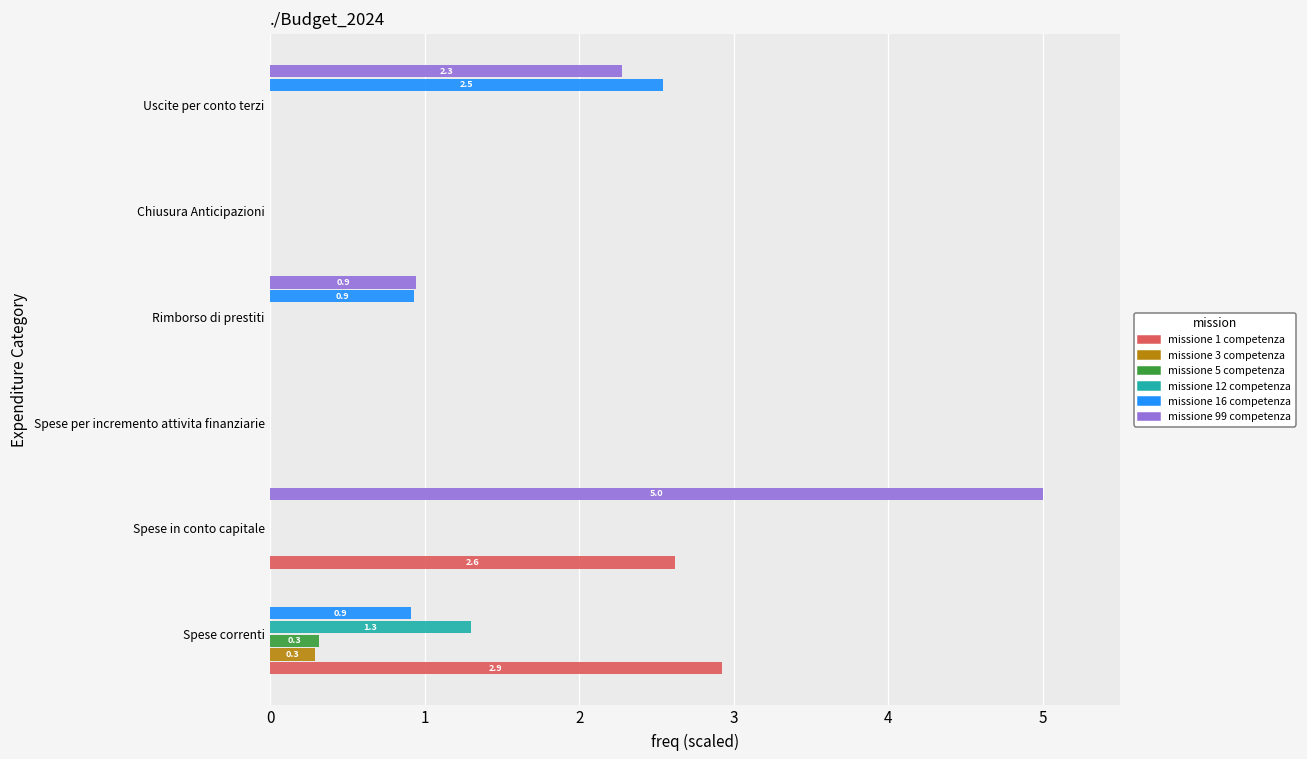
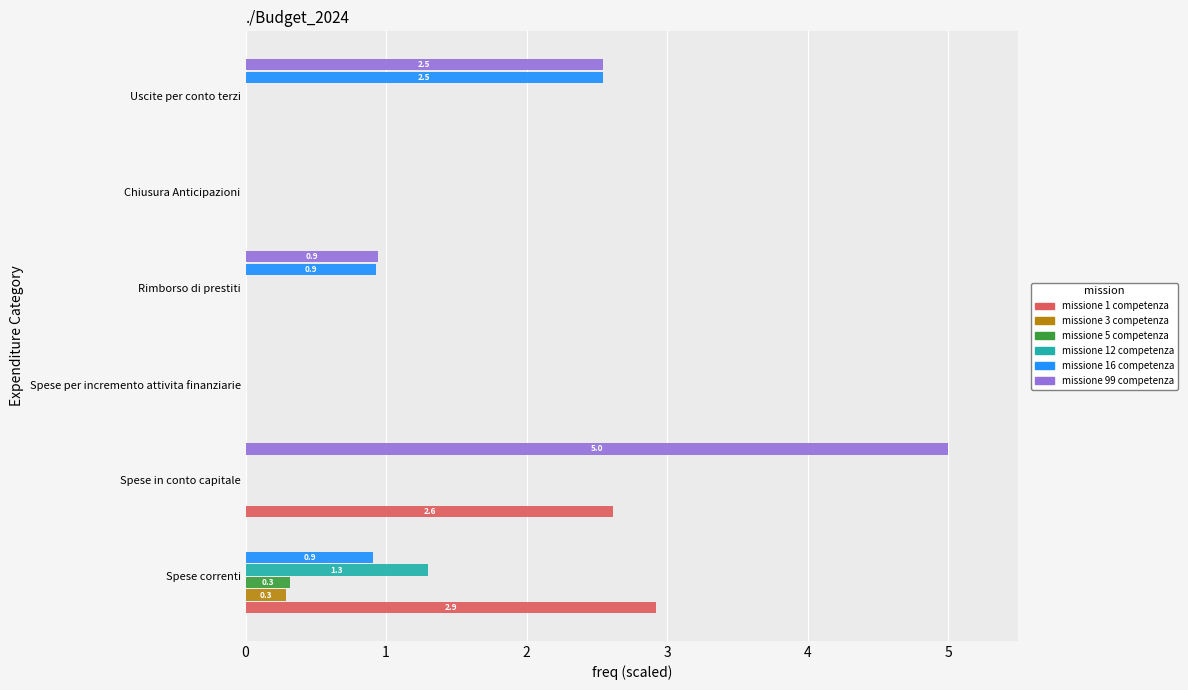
missione 99 competenza, Uscite per conto terzi: 2.3 -> 2.5
